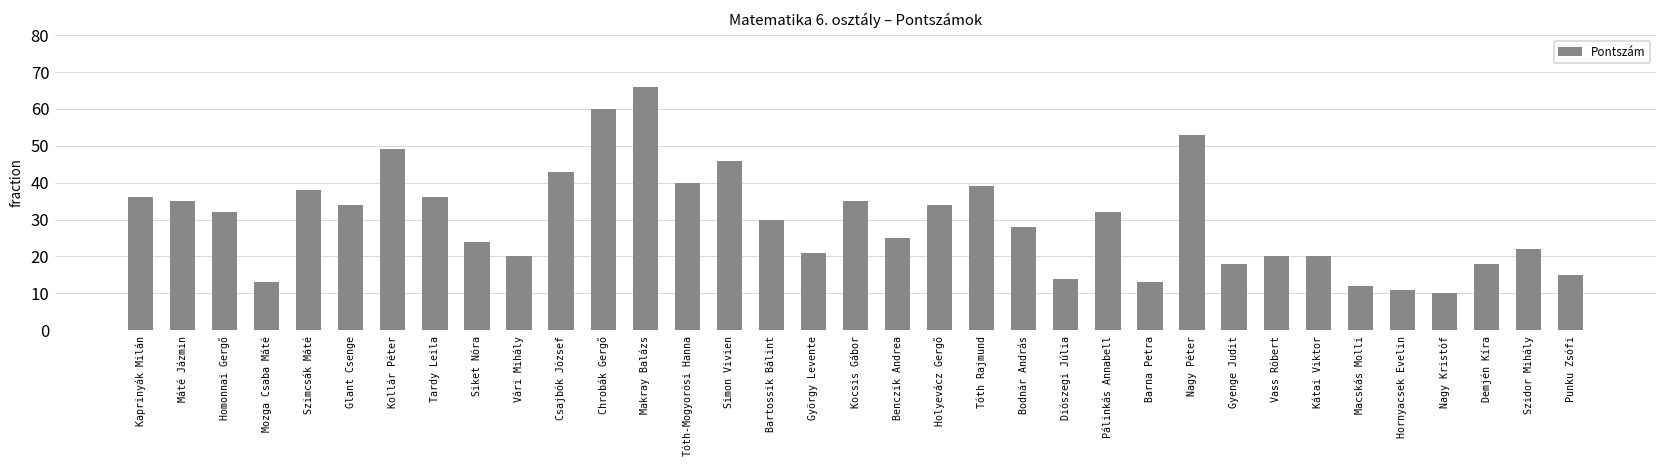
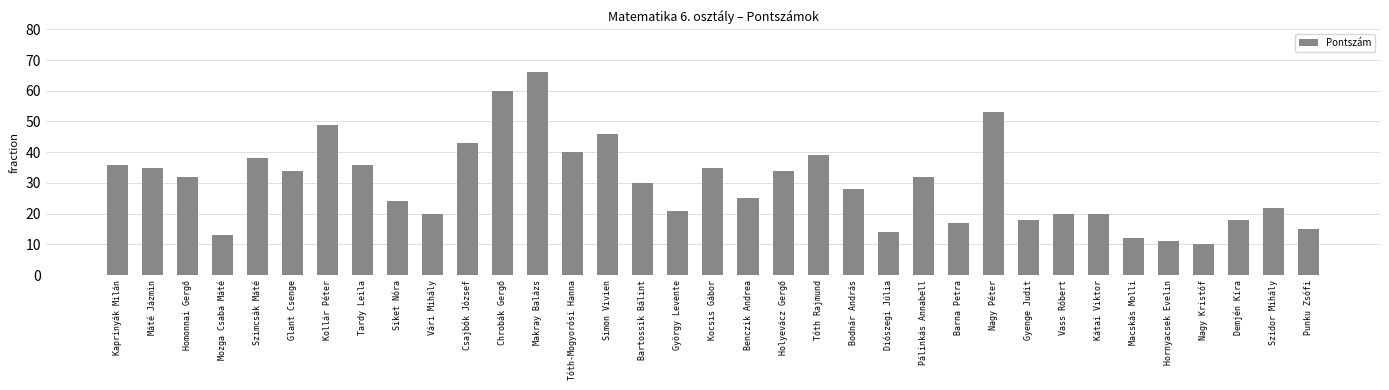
Barna Petra: 13 -> 17
